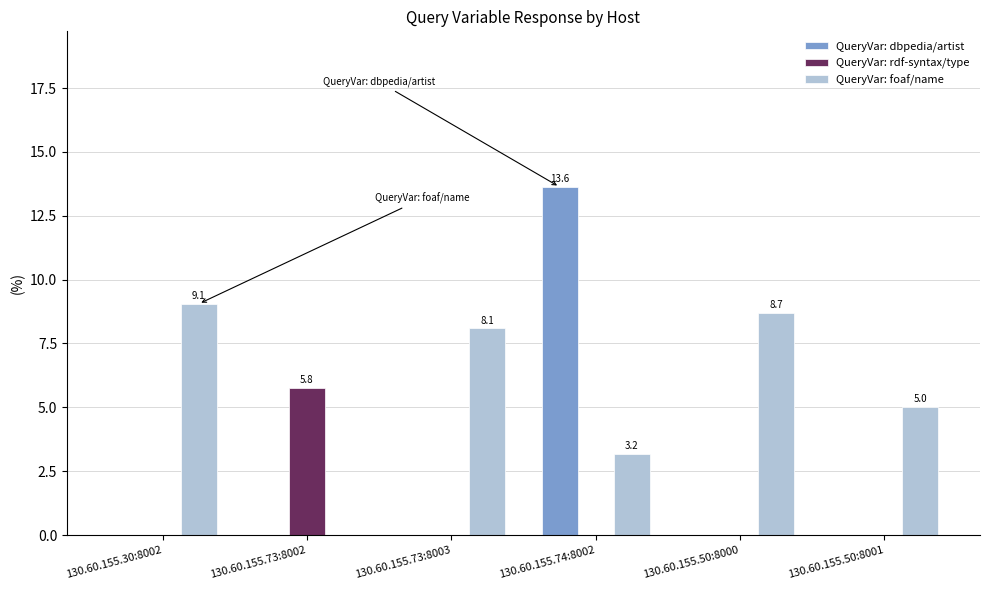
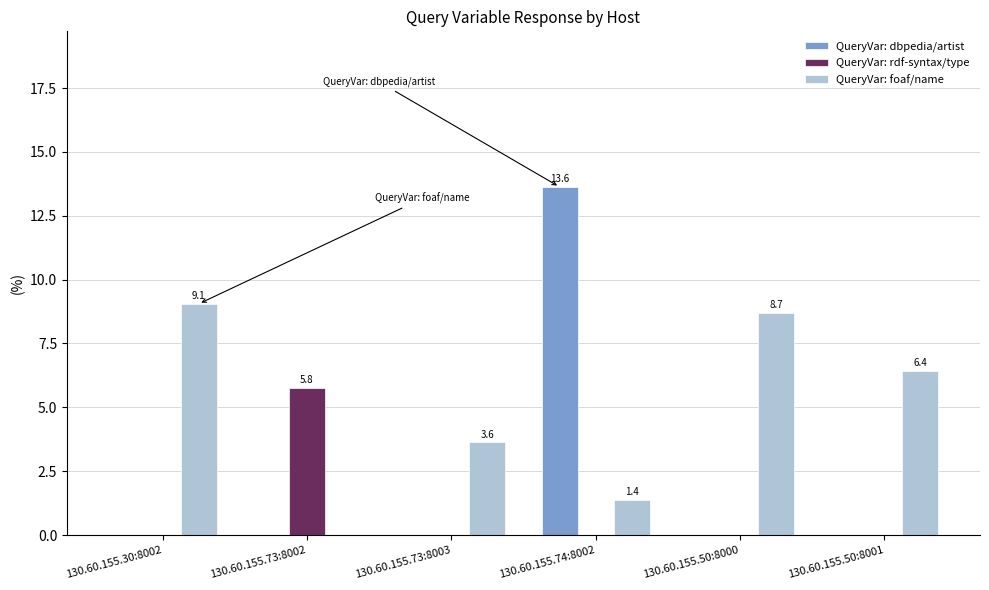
QueryVar: foaf/name, 130.60.155.73:8003: 8.1 -> 3.6
QueryVar: foaf/name, 130.60.155.74:8002: 3.2 -> 1.4
QueryVar: foaf/name, 130.60.155.50:8001: 5.0 -> 6.4
